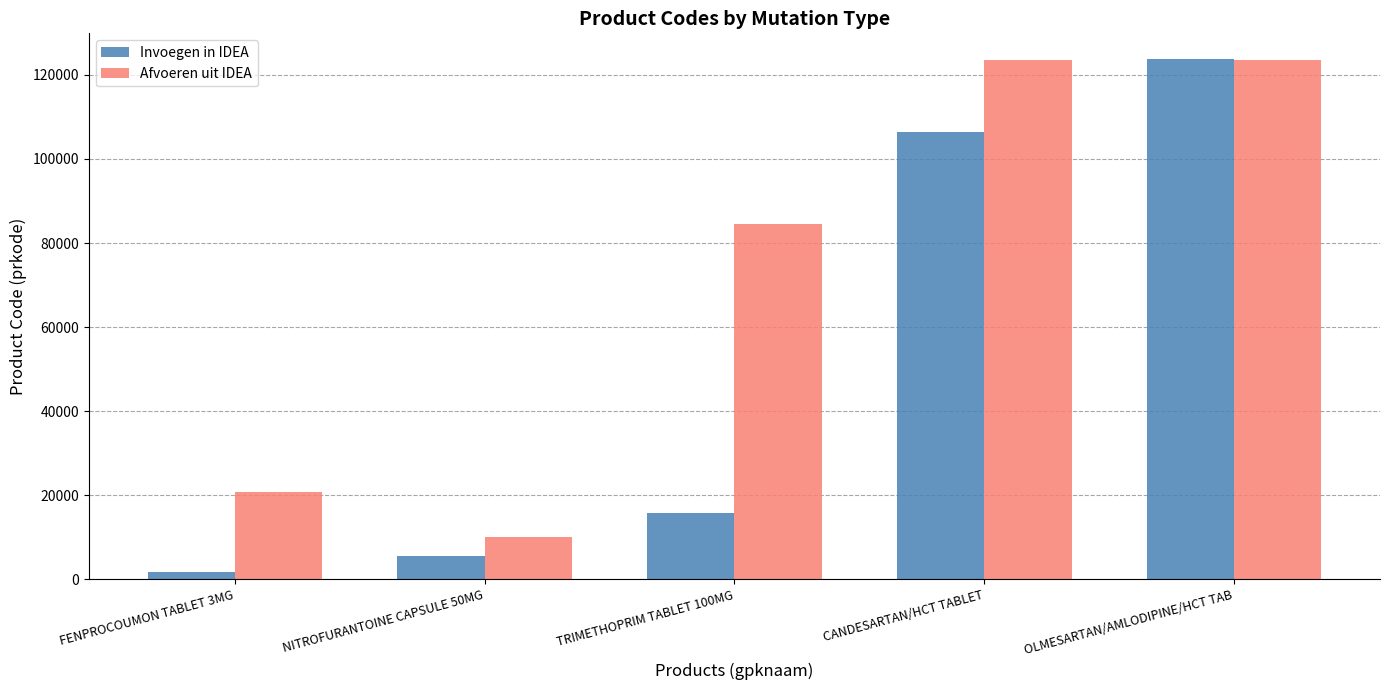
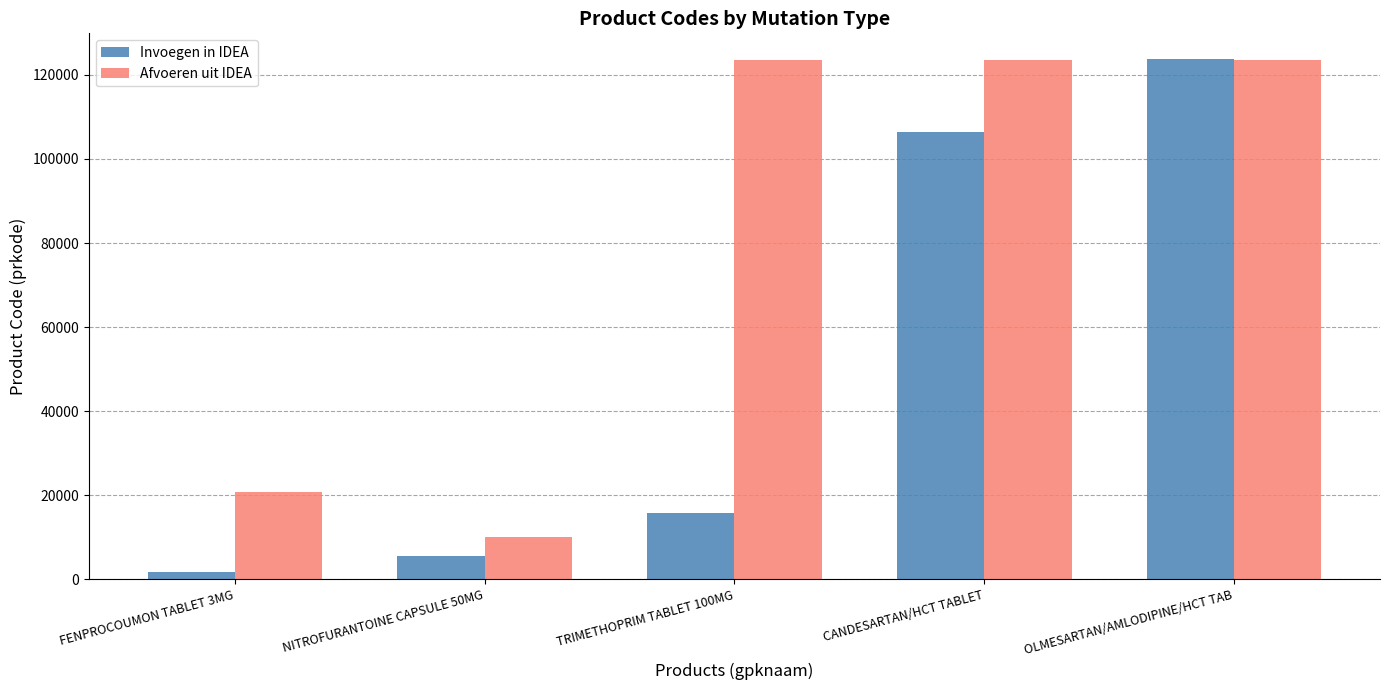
Afvoeren uit IDEA, TRIMETHOPRIM TABLET 100MG: 84000 -> 123000
